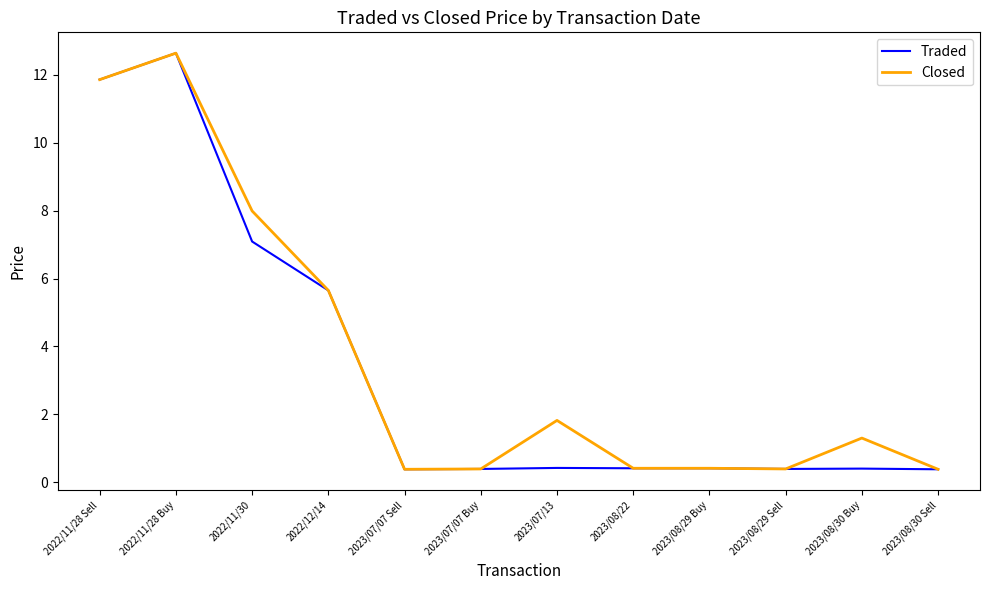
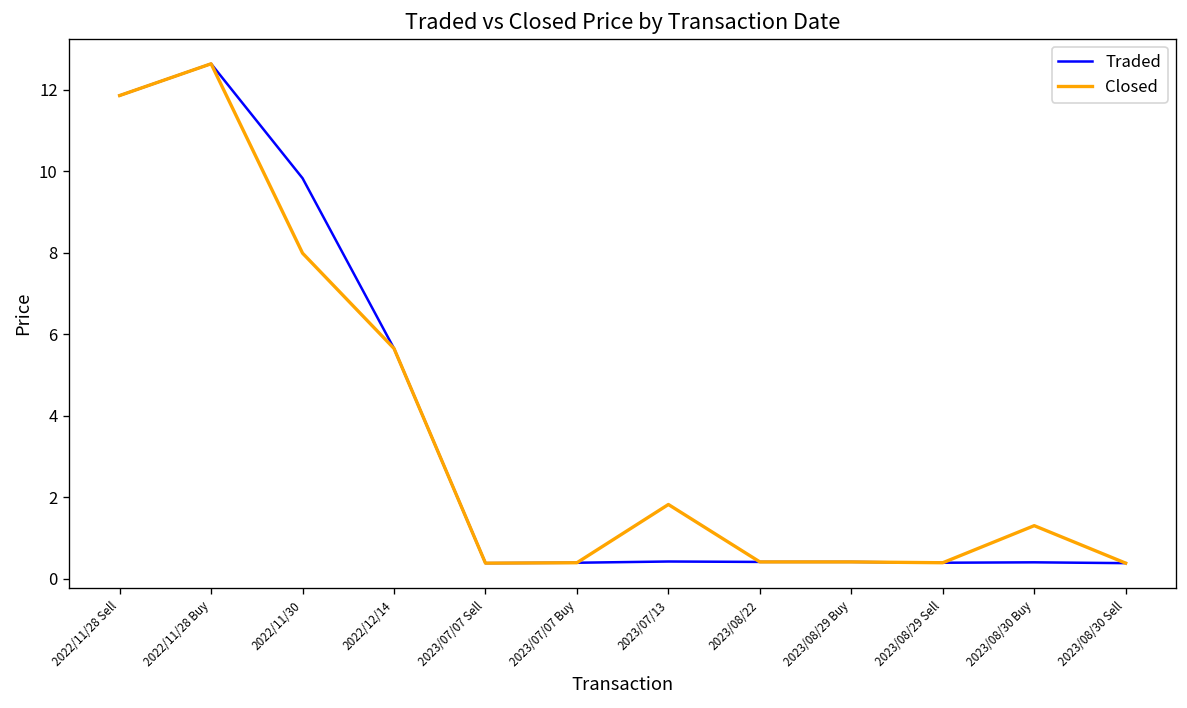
Traded, 2022/11/30: 7.1 -> 9.8
